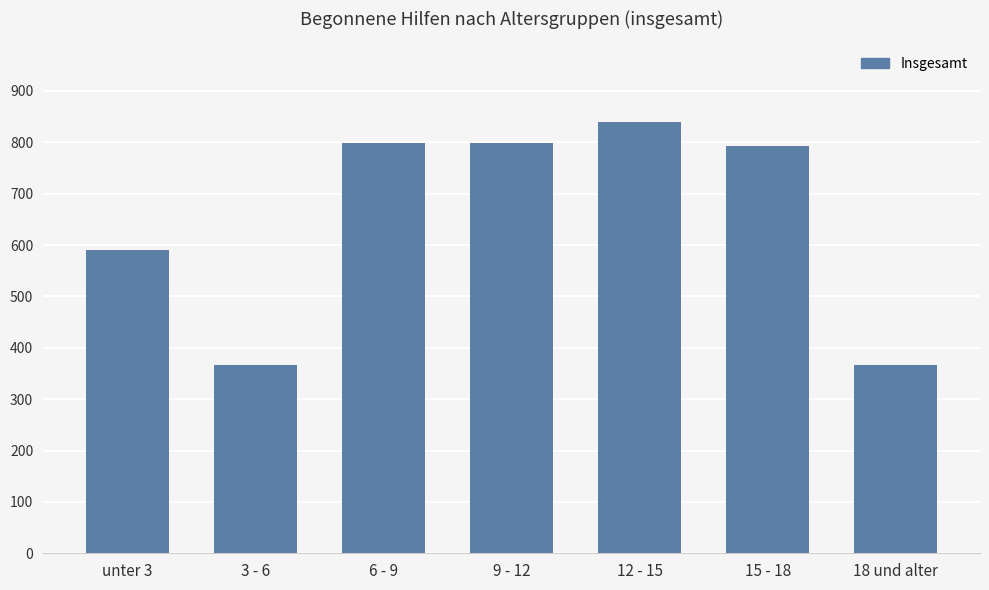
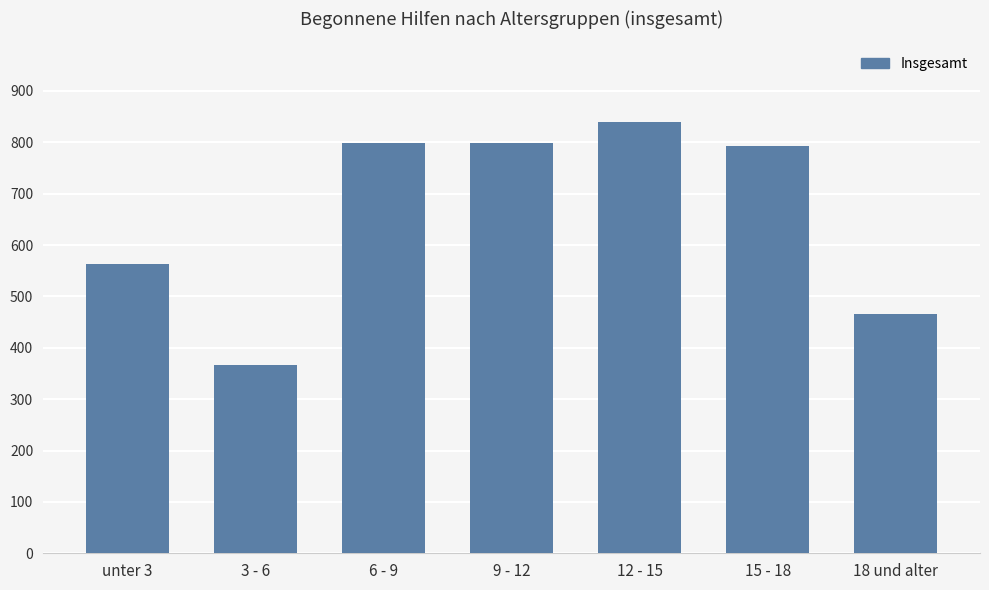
unter 3: 590 -> 560
18 und alter: 370 -> 470
